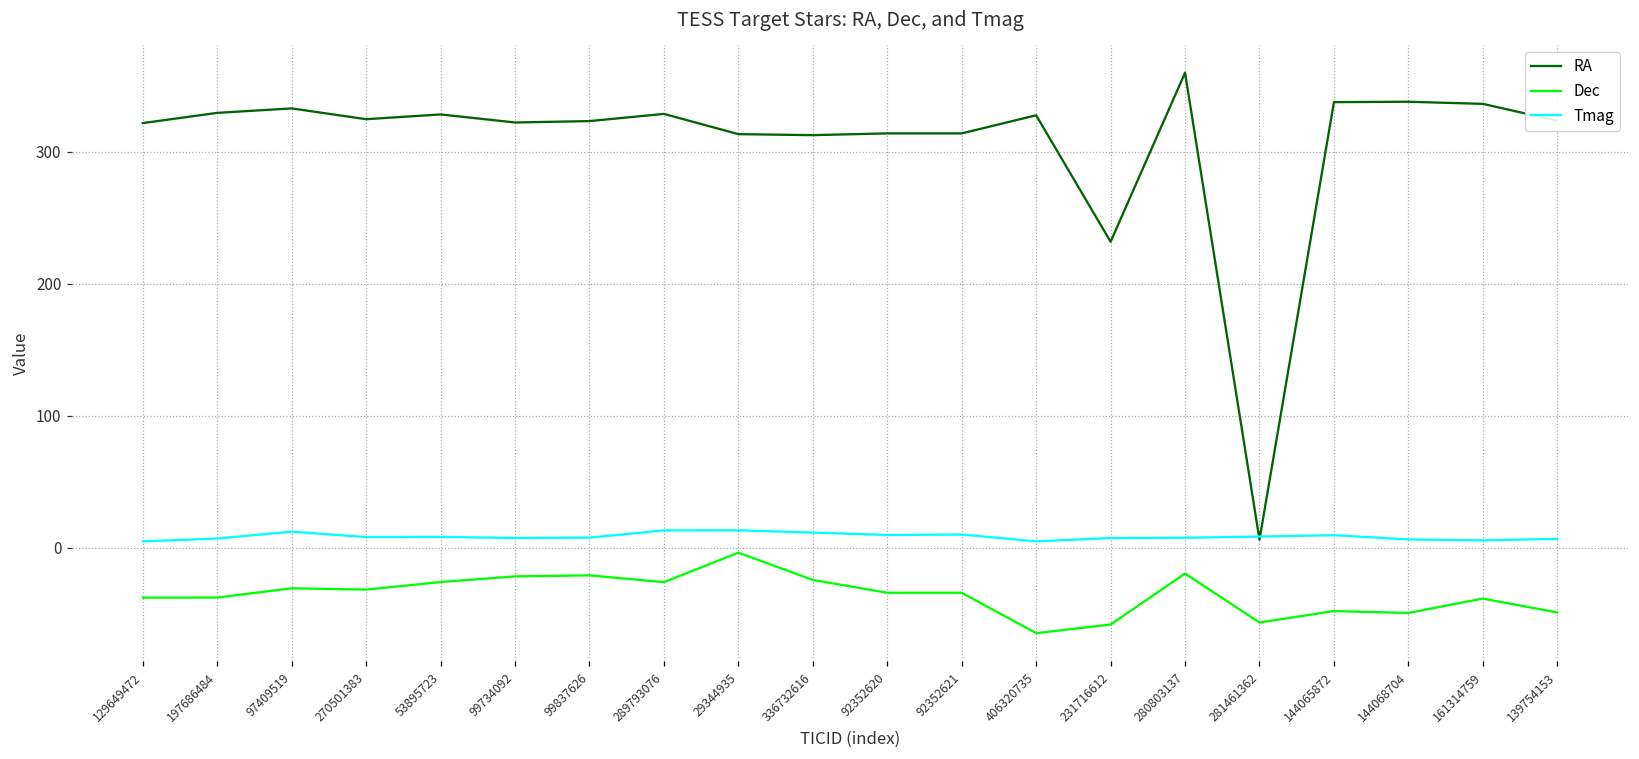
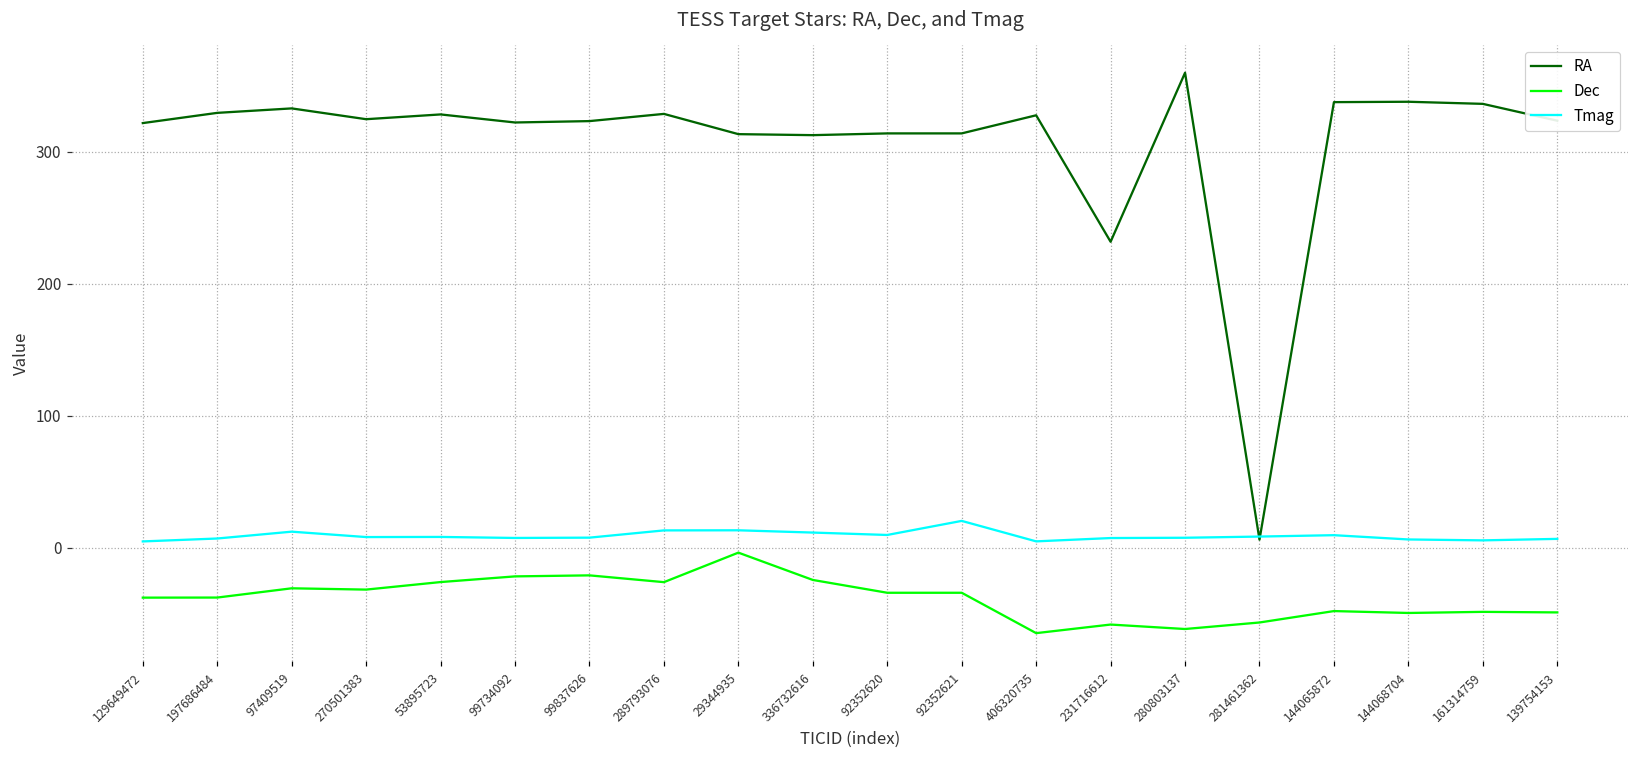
Tmag, 92352621: 10 -> 20
Dec, 280803137: -20 -> -62
Dec, 161314759: -39 -> -49
